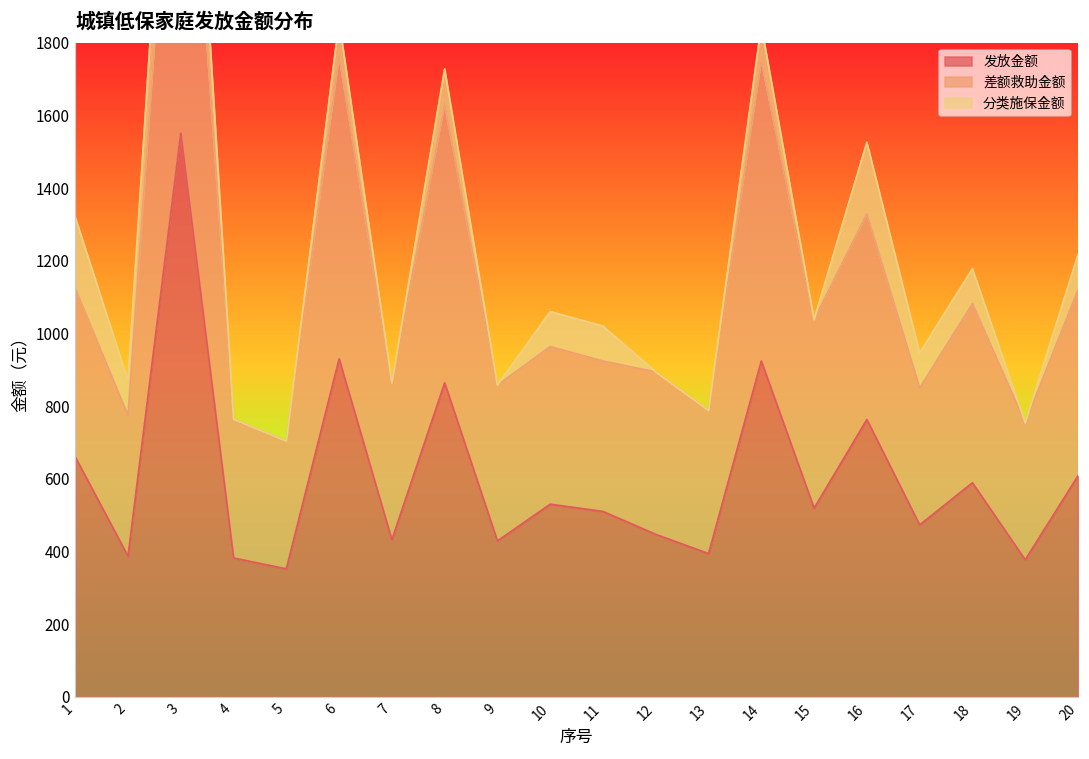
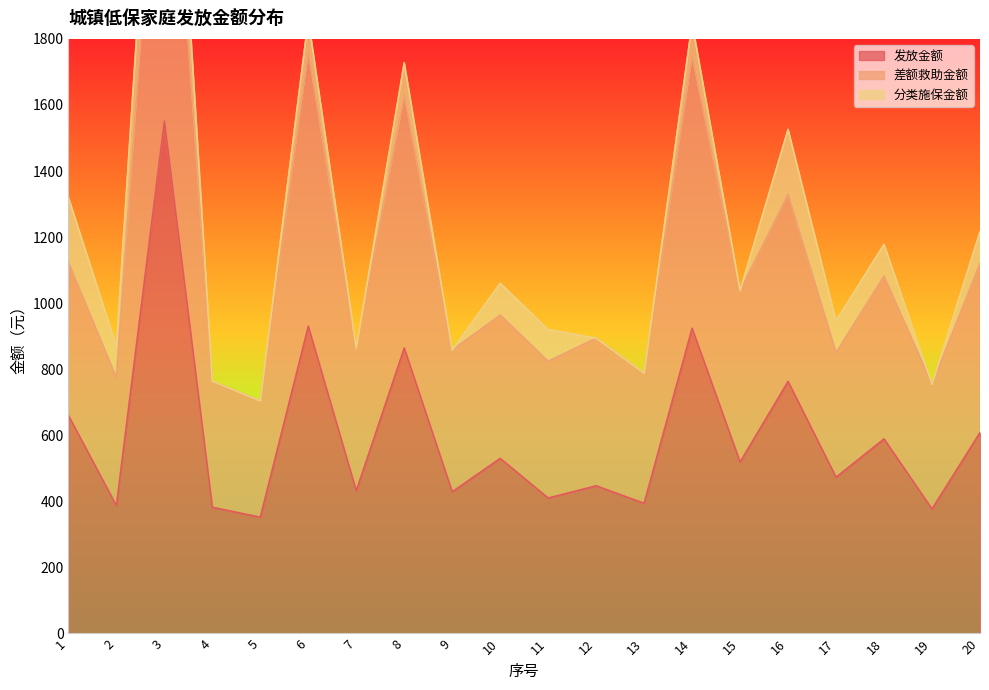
发放金额, 11: 510 -> 410
